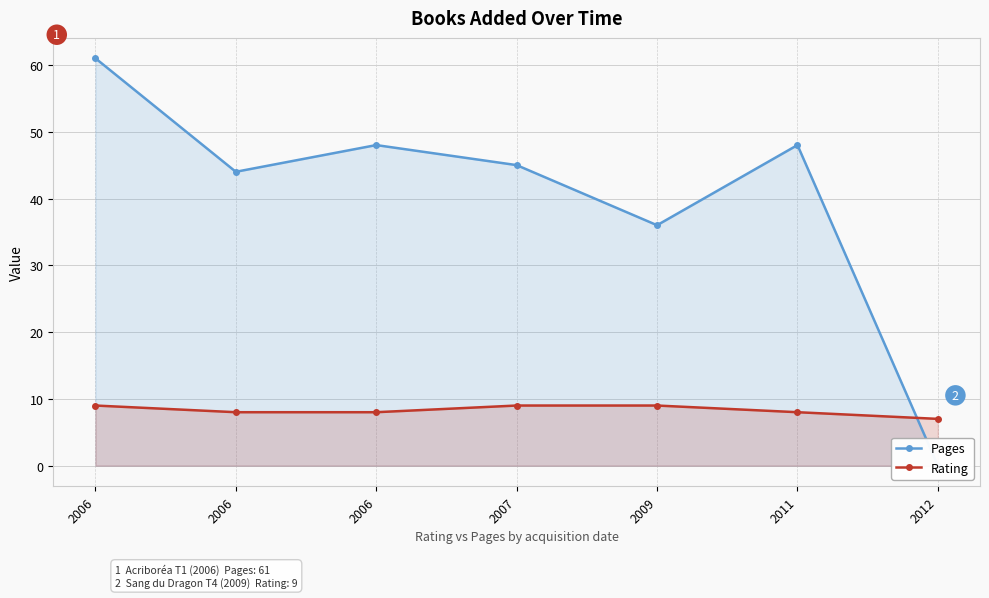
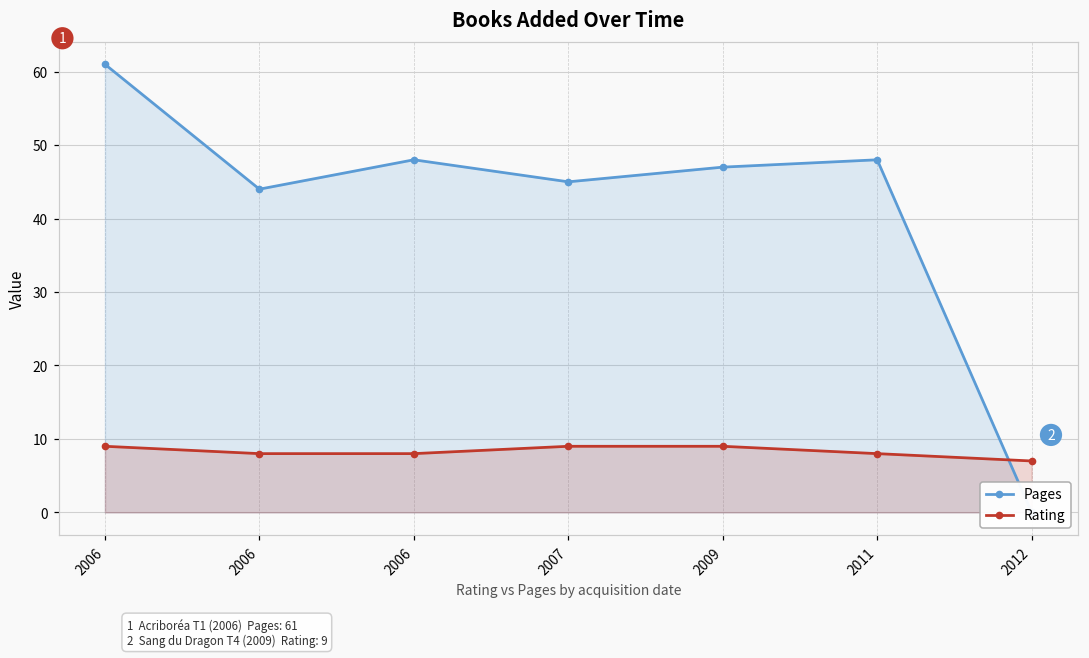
Pages, 2009: 36 -> 47
